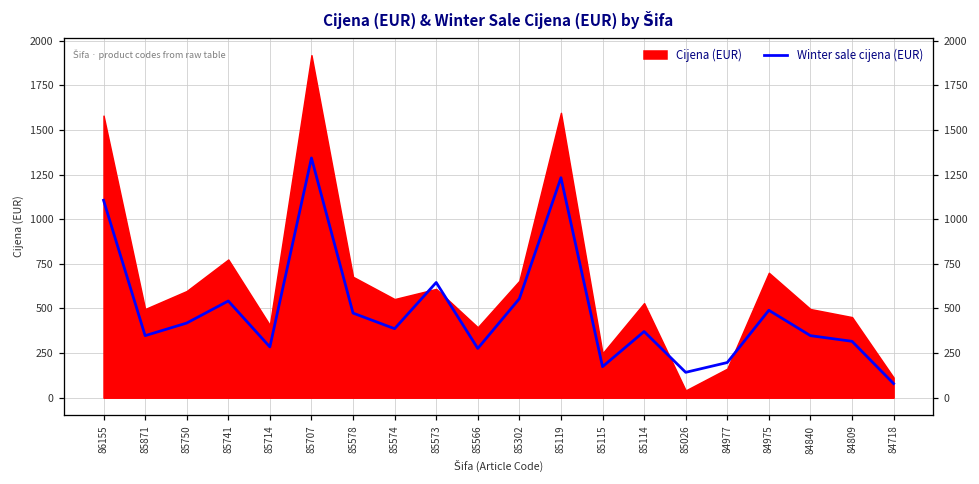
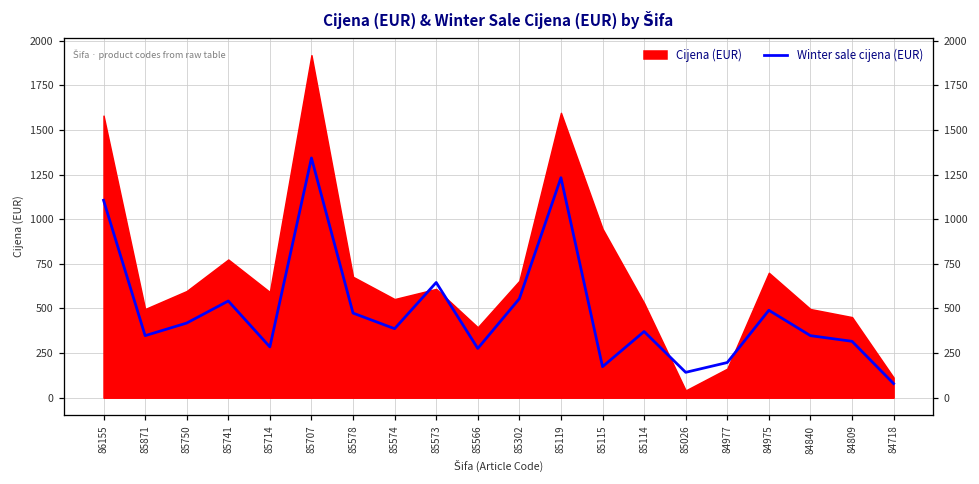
Cijena (EUR), 85714: 410 -> 590
Cijena (EUR), 85115: 250 -> 950
